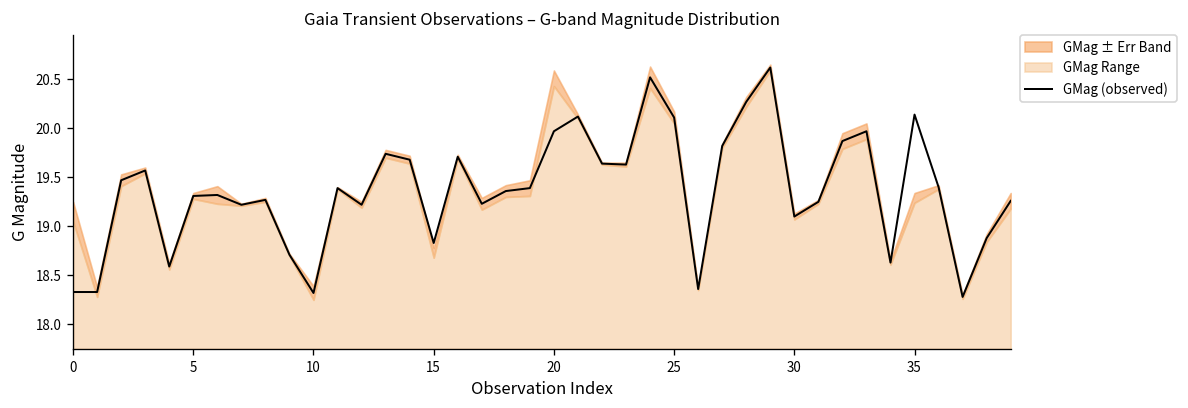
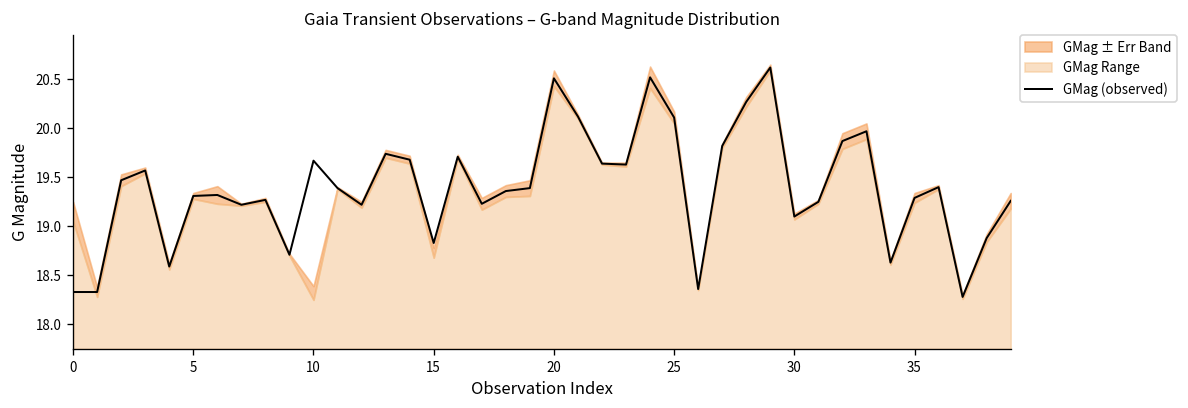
GMag (observed), 10: 18.3 -> 19.7
GMag (observed), 20: 20.0 -> 20.5
GMag (observed), 35: 20.1 -> 19.3
